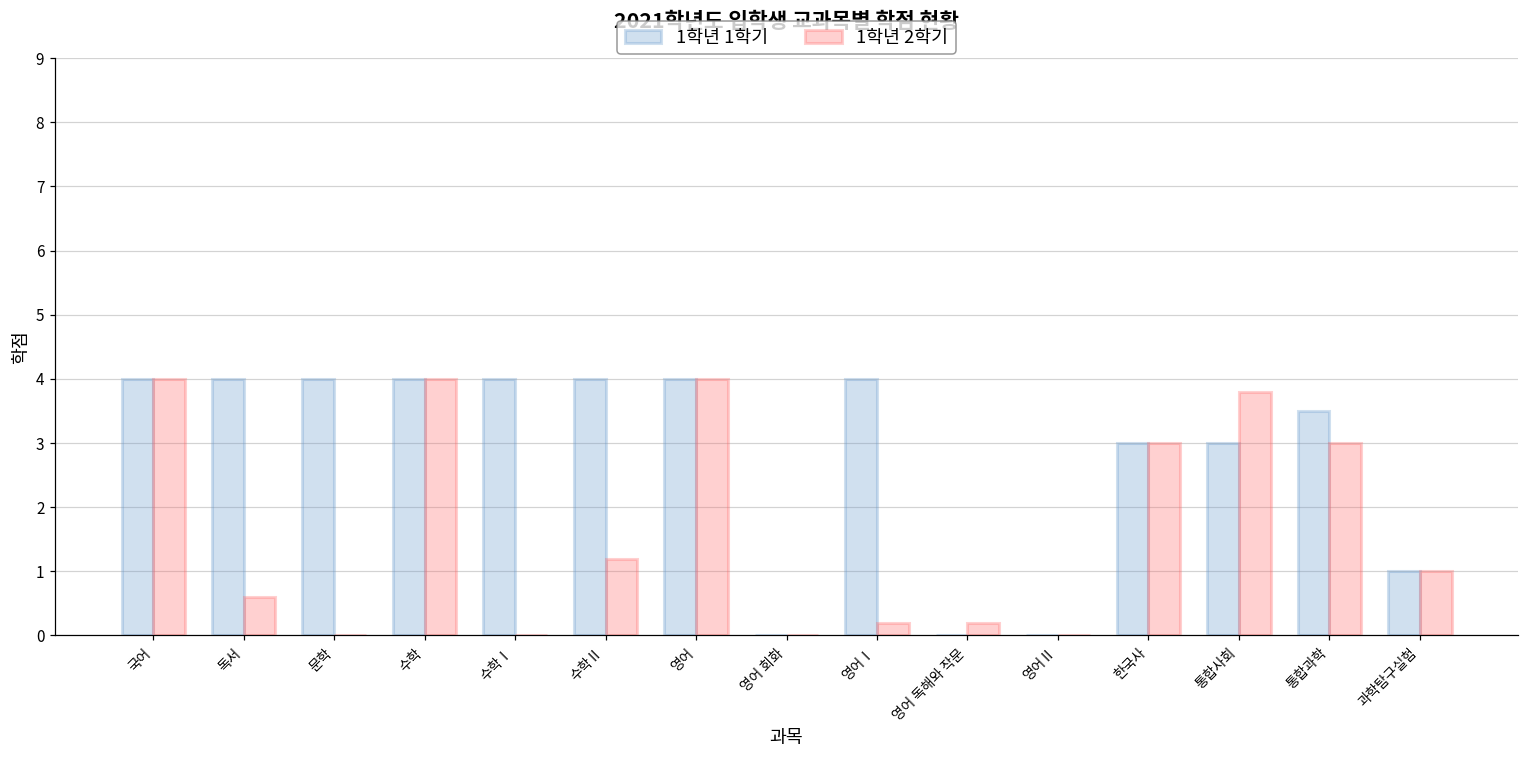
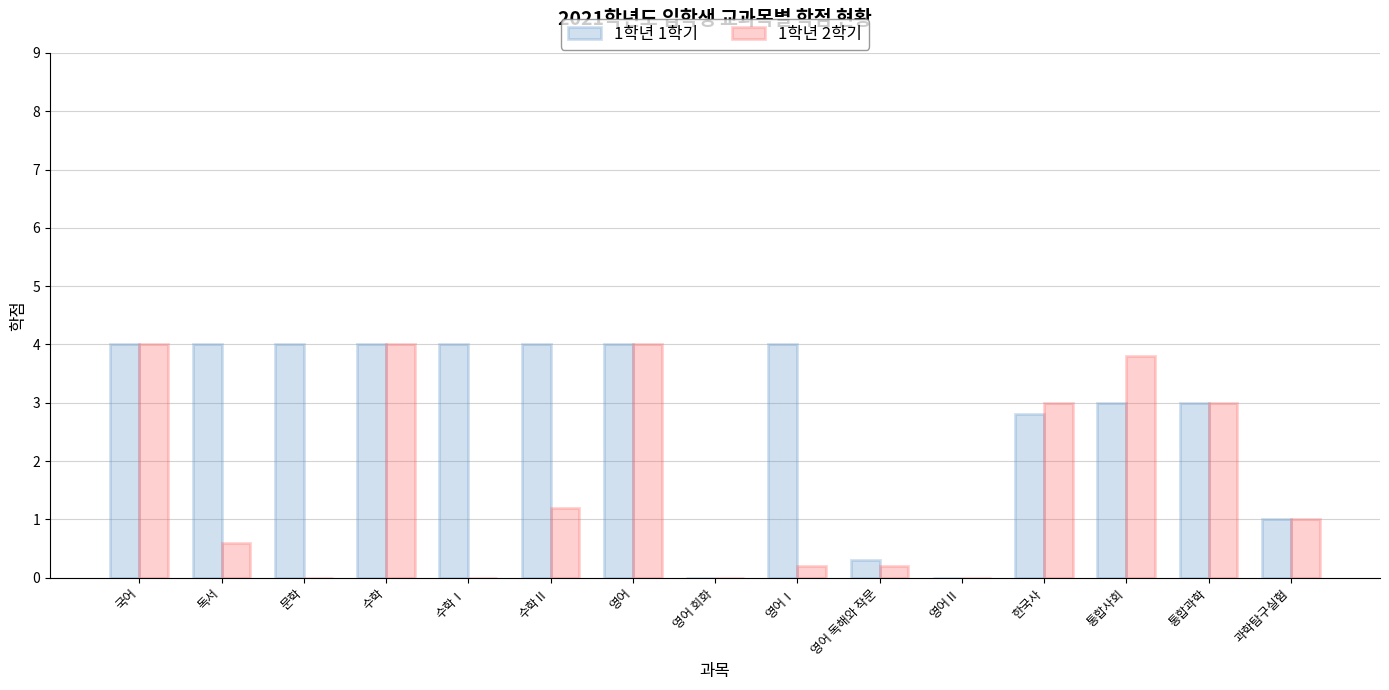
1학년 1학기, 영어 독해와 작문: 0.0 -> 0.3
1학년 1학기, 한국사: 3.0 -> 2.8
1학년 1학기, 통합과학: 3.5 -> 3.0
